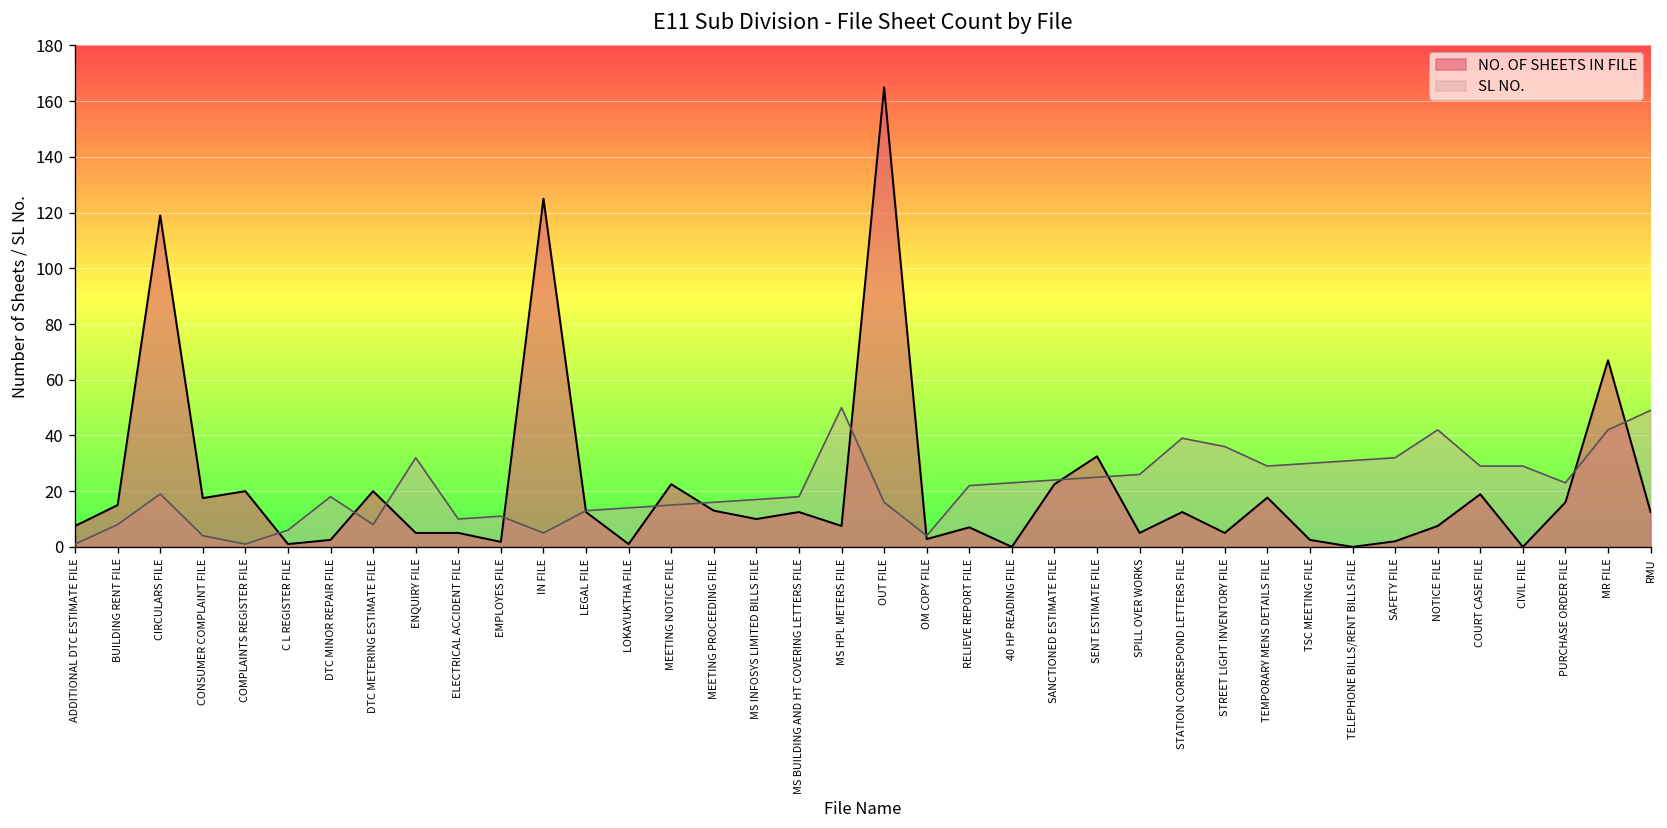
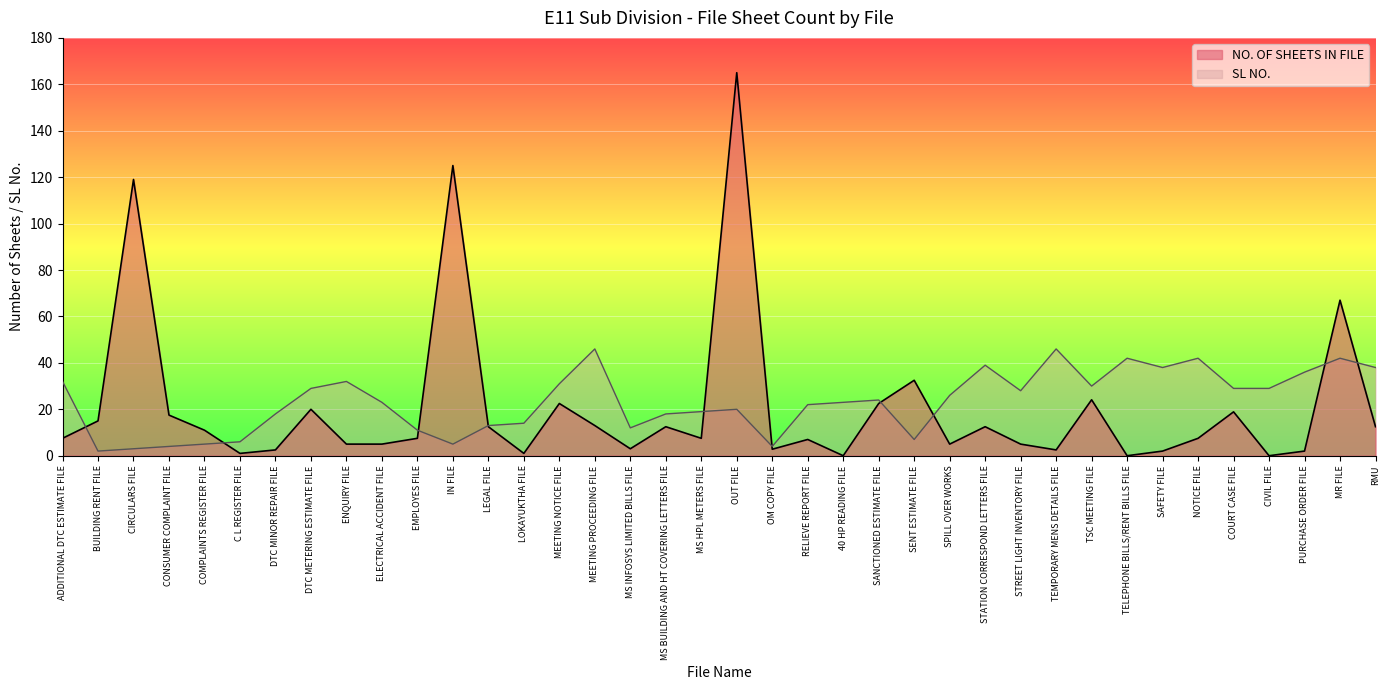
SL NO., ADDITIONAL DTC ESTIMATE FILE: 1 -> 32
SL NO., BUILDING RENT FILE: 8 -> 2
SL NO., CIRCULARS FILE: 19 -> 3
NO. OF SHEETS IN FILE, COMPLAINTS REGISTER FILE: 20 -> 11
SL NO., COMPLAINTS REGISTER FILE: 1 -> 5
SL NO., DTC METERING ESTIMATE FILE: 8 -> 29
SL NO., ELECTRICAL ACCIDENT FILE: 10 -> 23
NO. OF SHEETS IN FILE, EMPLOYES FILE: 2 -> 8
SL NO., MEETING NOTICE FILE: 15 -> 31
SL NO., MEETING PROCEEDING FILE: 16 -> 46
NO. OF SHEETS IN FILE, MS INFOSYS LIMITED BILLS FILE: 10 -> 3
SL NO., MS INFOSYS LIMITED BILLS FILE: 17 -> 12
SL NO., MS HPL METERS FILE: 50 -> 19
SL NO., OUT FILE: 16 -> 20
SL NO., SENT ESTIMATE FILE: 25 -> 7
SL NO., STREET LIGHT INVENTORY FILE: 36 -> 28
NO. OF SHEETS IN FILE, TEMPORARY MENS DETAILS FILE: 18 -> 3
SL NO., TEMPORARY MENS DETAILS FILE: 29 -> 46
NO. OF SHEETS IN FILE, TSC MEETING FILE: 3 -> 24
SL NO., TELEPHONE BILLS/RENT BILLS FILE: 31 -> 42
SL NO., SAFETY FILE: 32 -> 38
NO. OF SHEETS IN FILE, PURCHASE ORDER FILE: 16 -> 2
SL NO., PURCHASE ORDER FILE: 23 -> 36
SL NO., RMU: 49 -> 38
